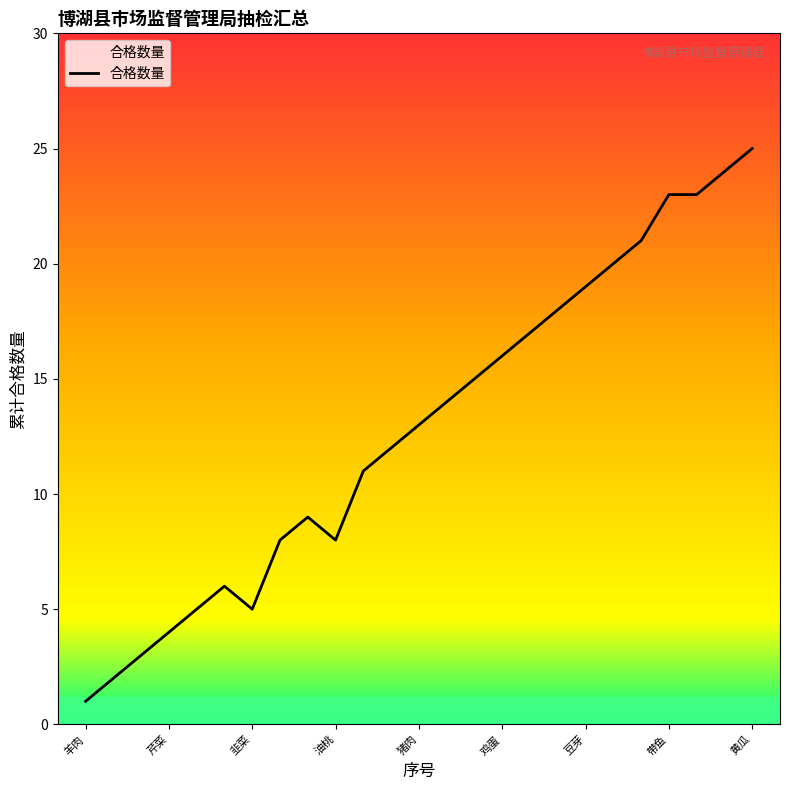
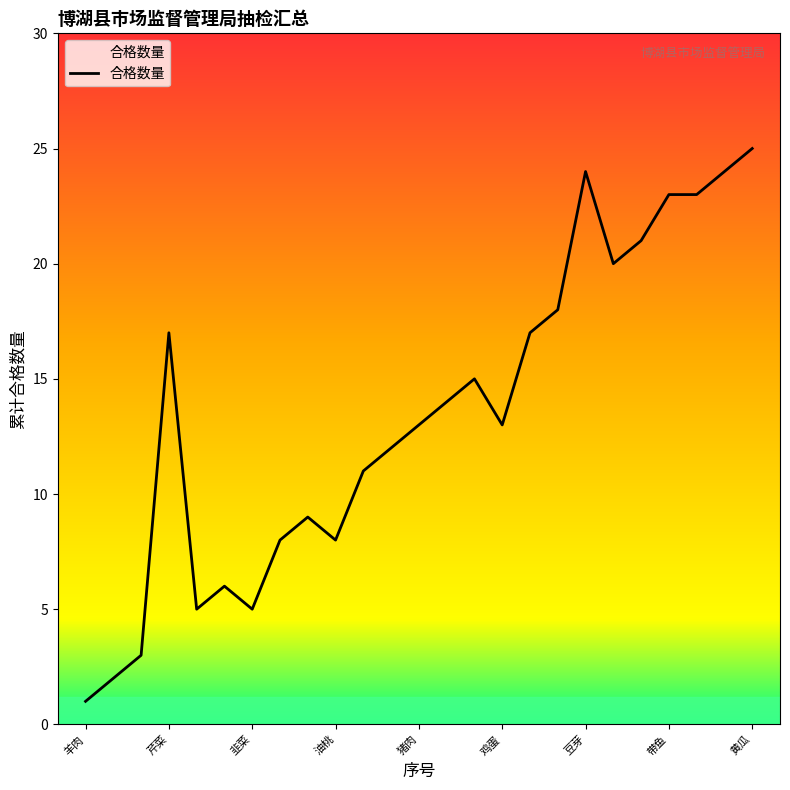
芹菜: 4 -> 17
鸡蛋: 16 -> 13
豆芽: 19 -> 24
